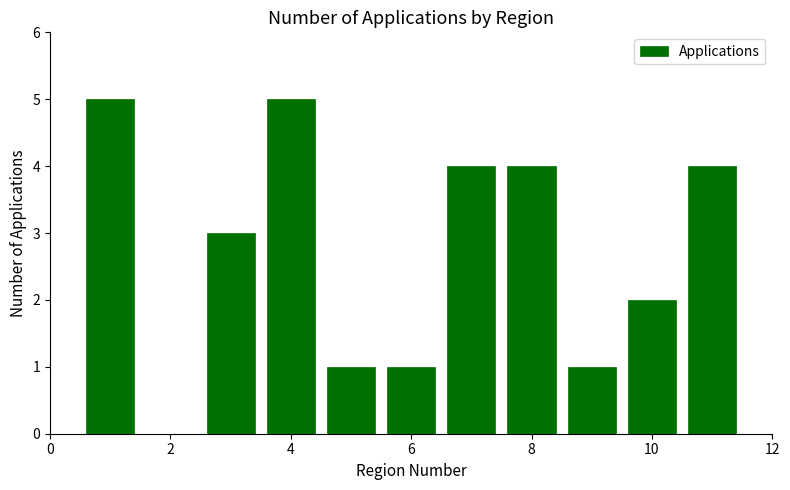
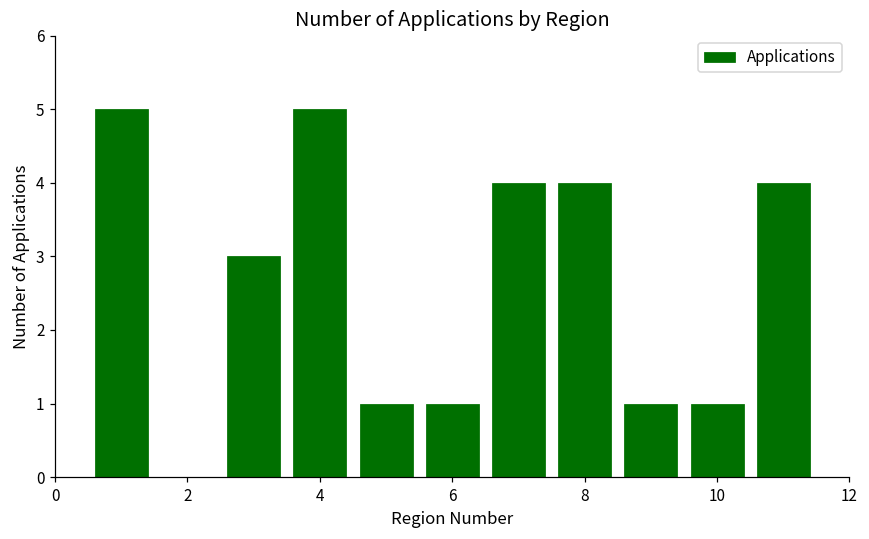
10: 2 -> 1
